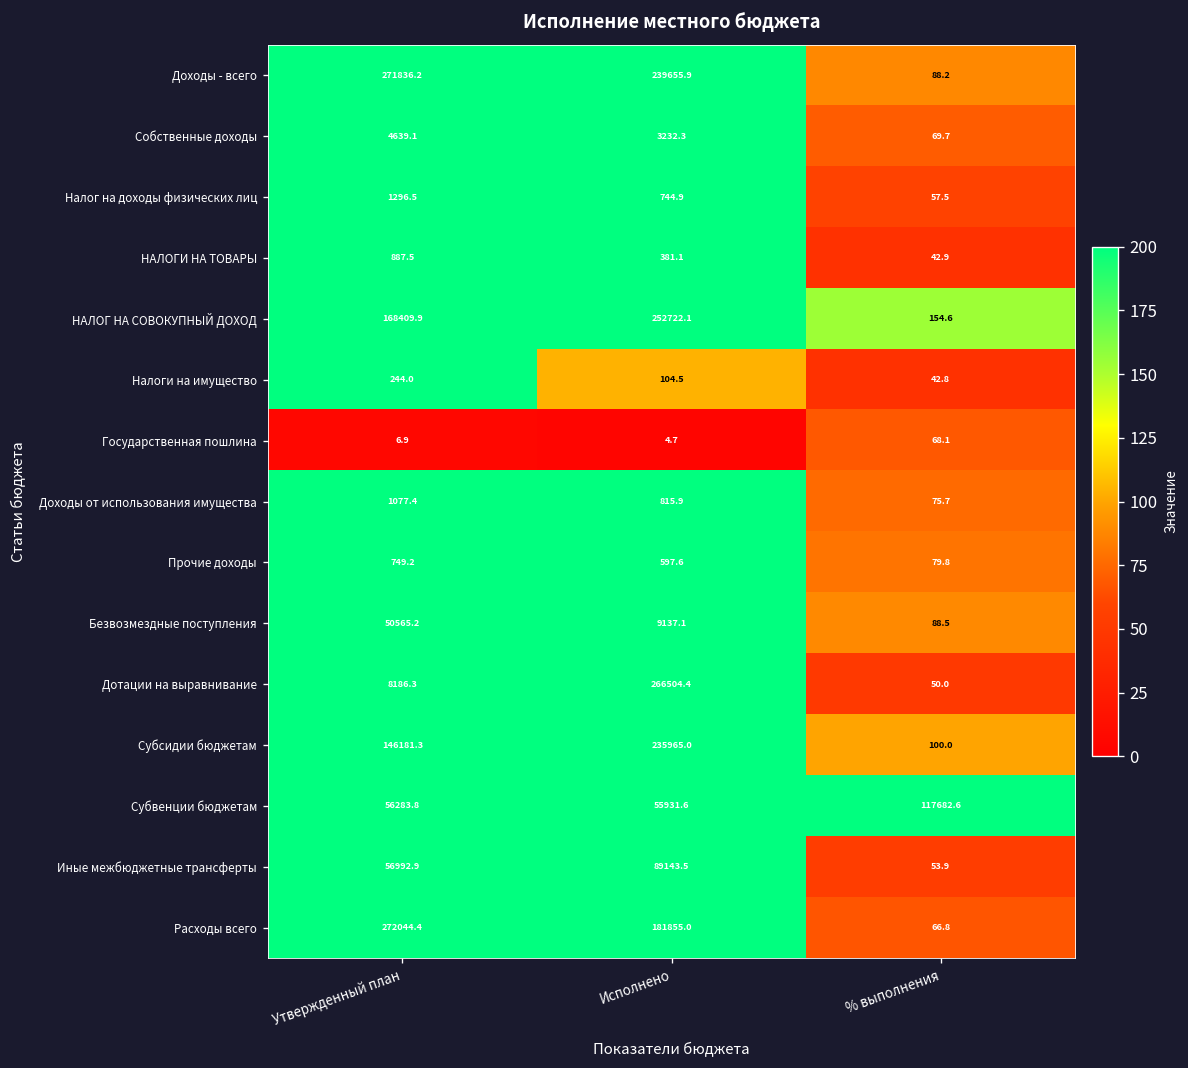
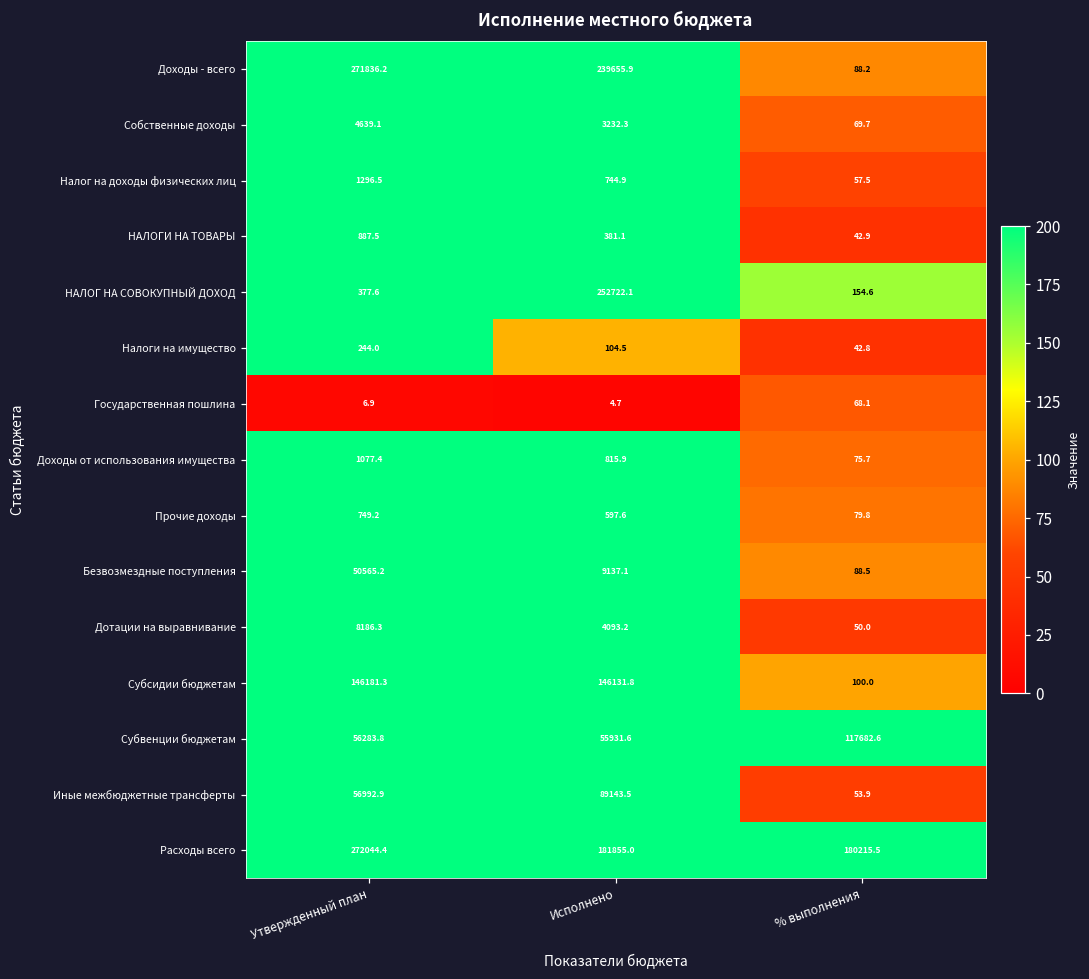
НАЛОГ НА СОВОКУПНЫЙ ДОХОД, Утвержденный план: 168409.9 -> 377.6
Дотации на выравнивание, Исполнено: 266504.4 -> 4093.2
Субсидии бюджетам, Исполнено: 235965.0 -> 146131.8
Расходы всего, % выполнения: 66.8 -> 180215.5
